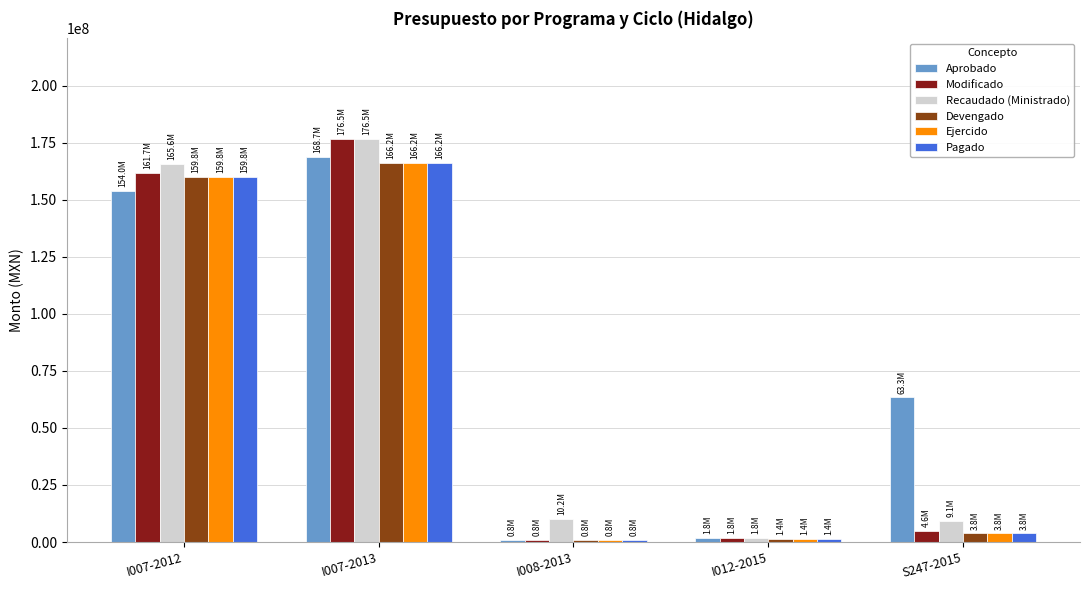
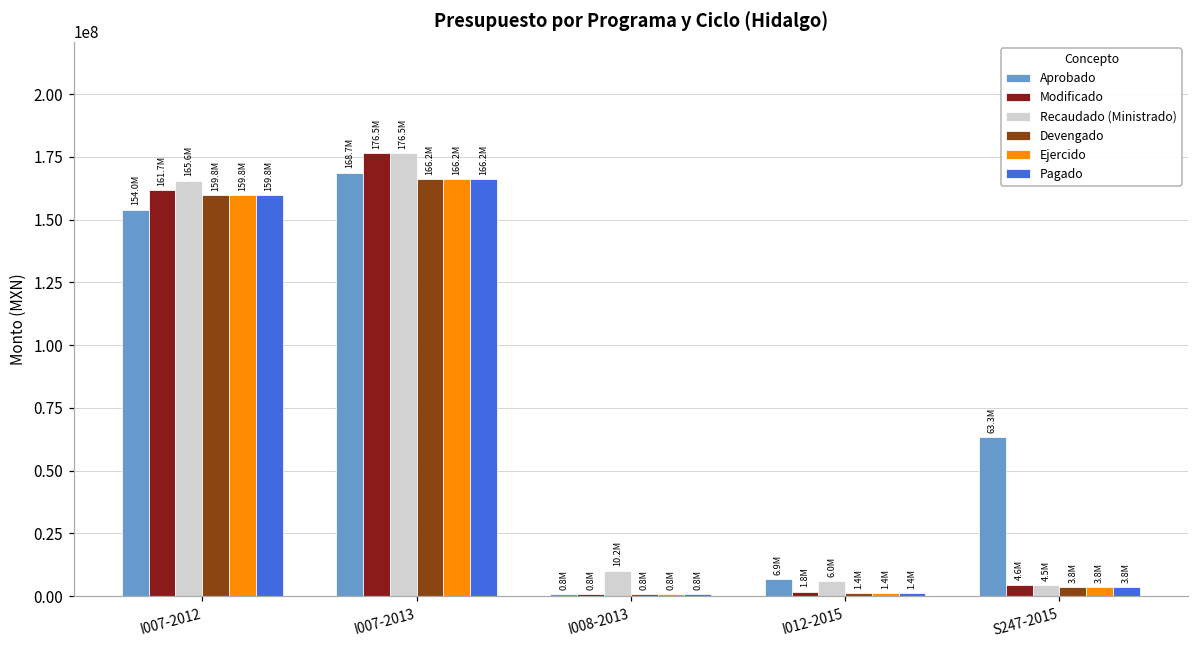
Aprobado, I012-2015: 1.8M -> 6.9M
Recaudado (Ministrado), I012-2015: 1.8M -> 6.0M
Recaudado (Ministrado), S247-2015: 9.1M -> 4.5M
